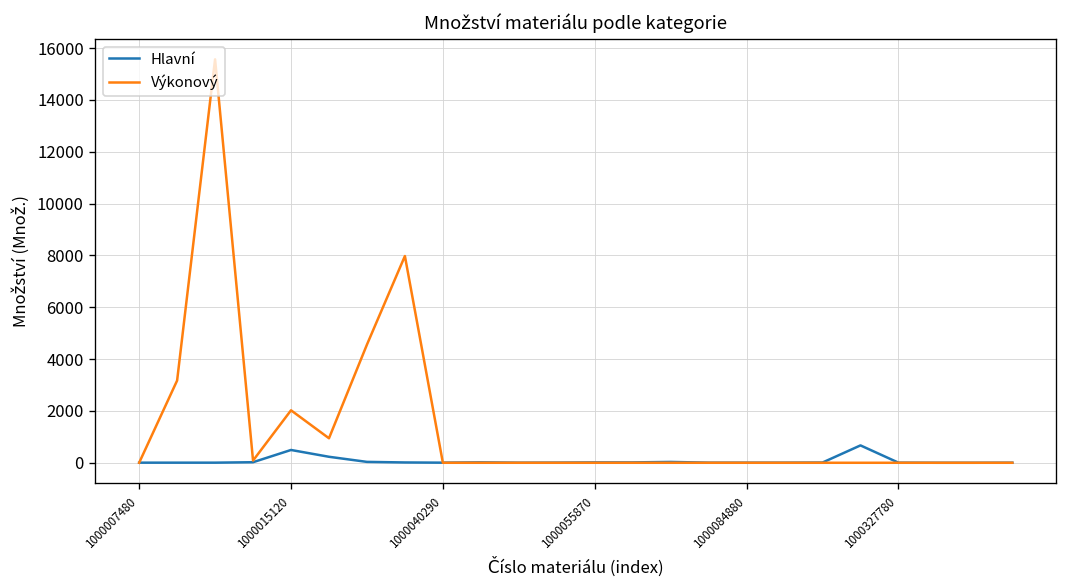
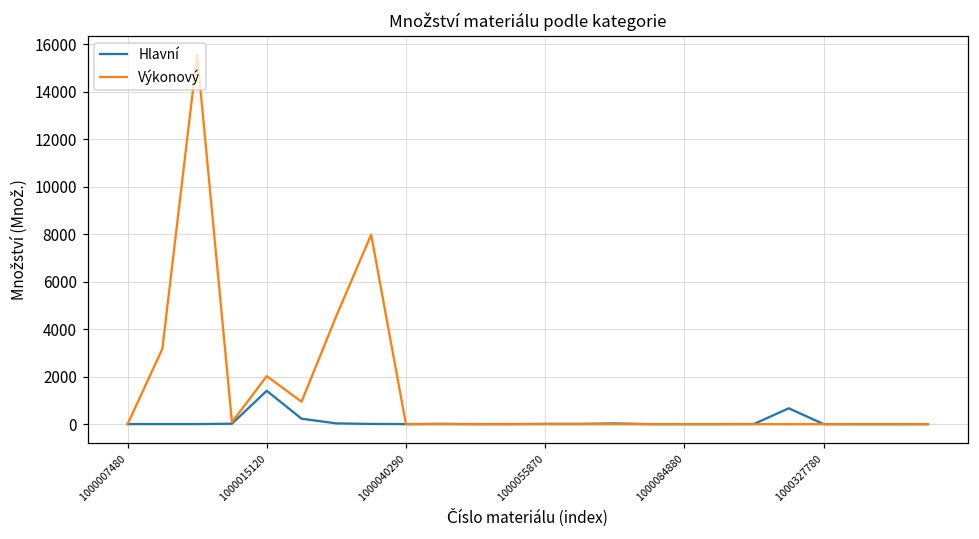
Hlavní, 1000015120: 500 -> 1400
